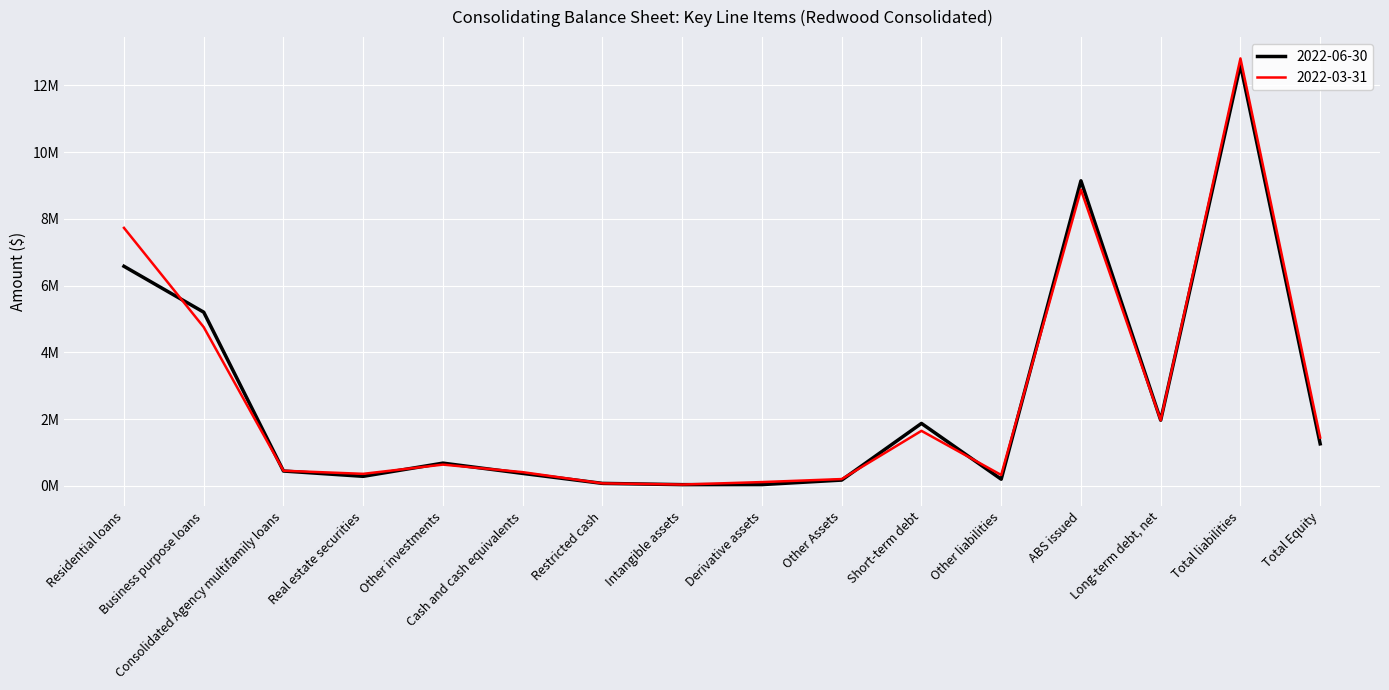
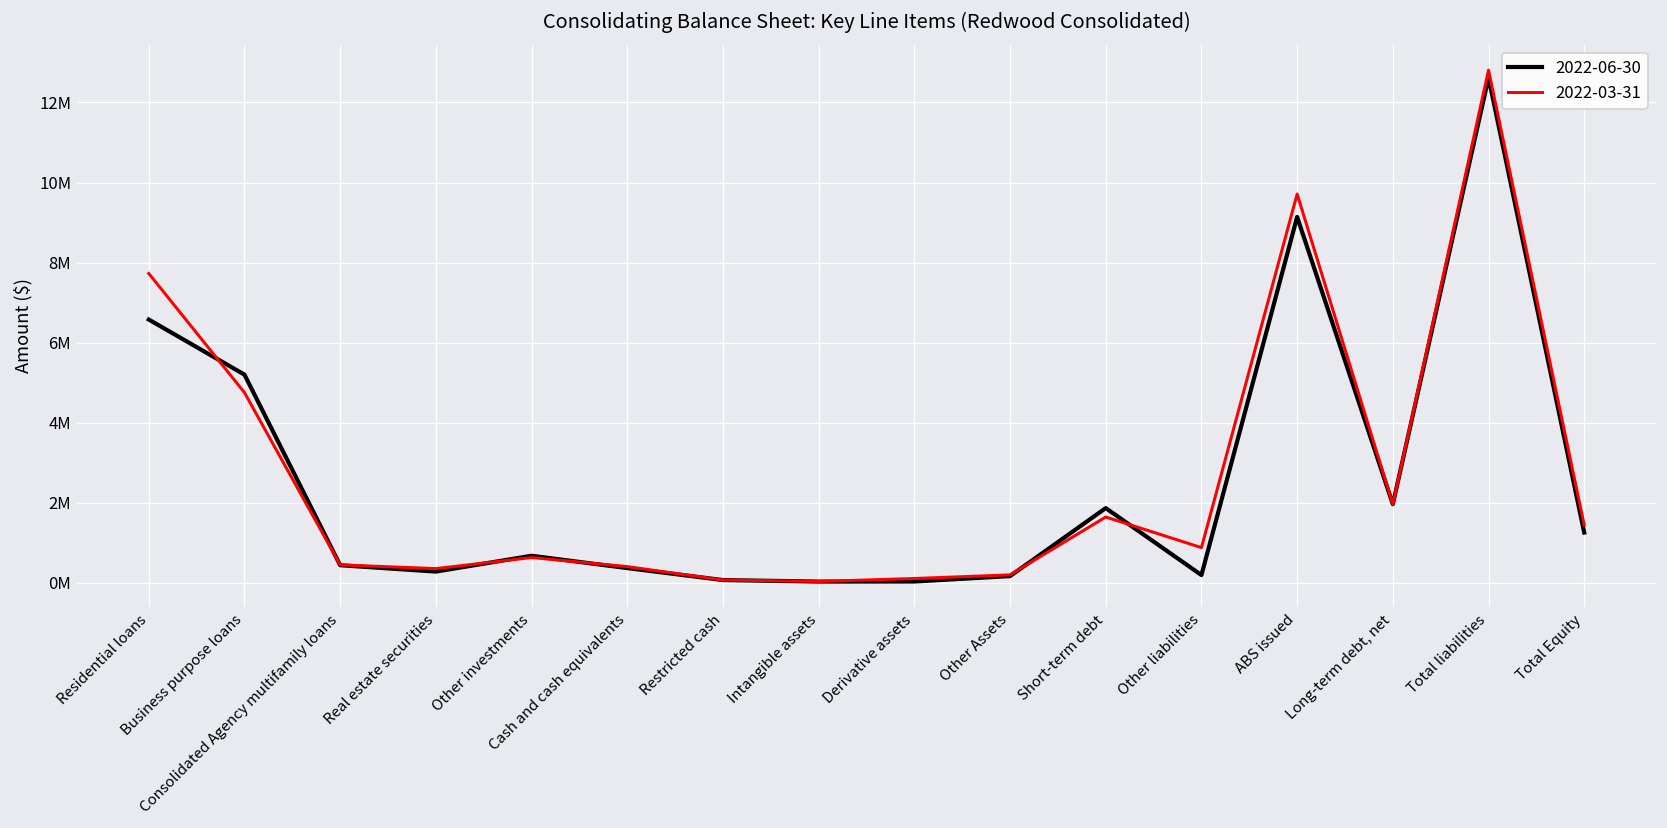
2022-03-31, Other liabilities: 300000 -> 900000
2022-03-31, ABS issued: 8900000 -> 9700000
